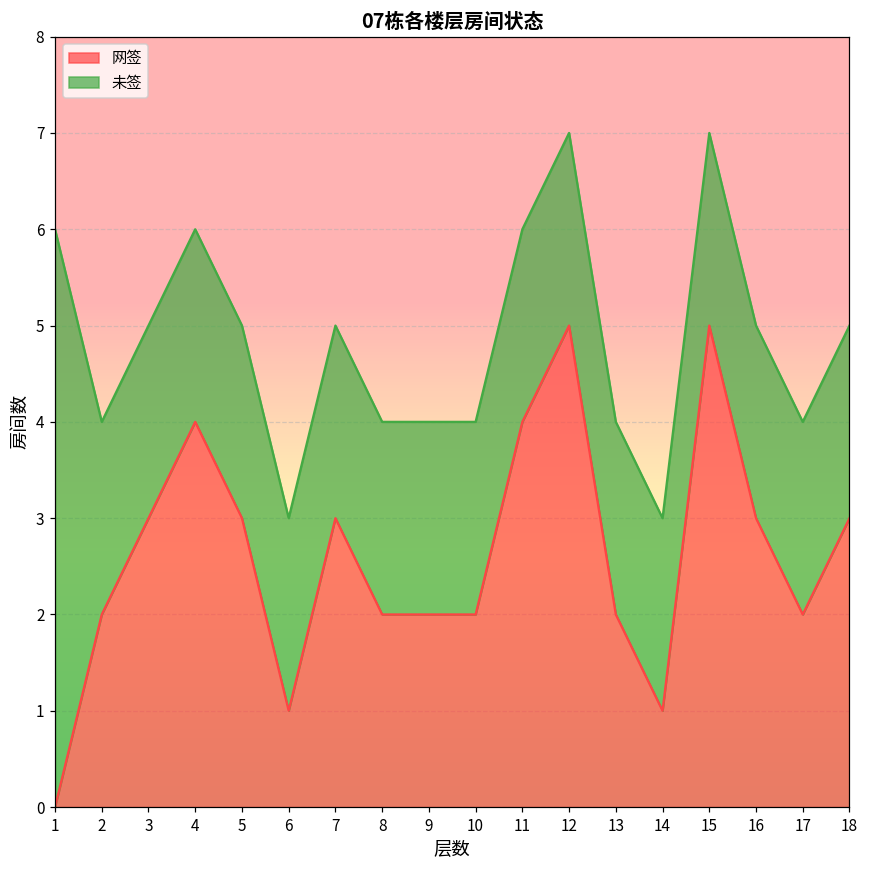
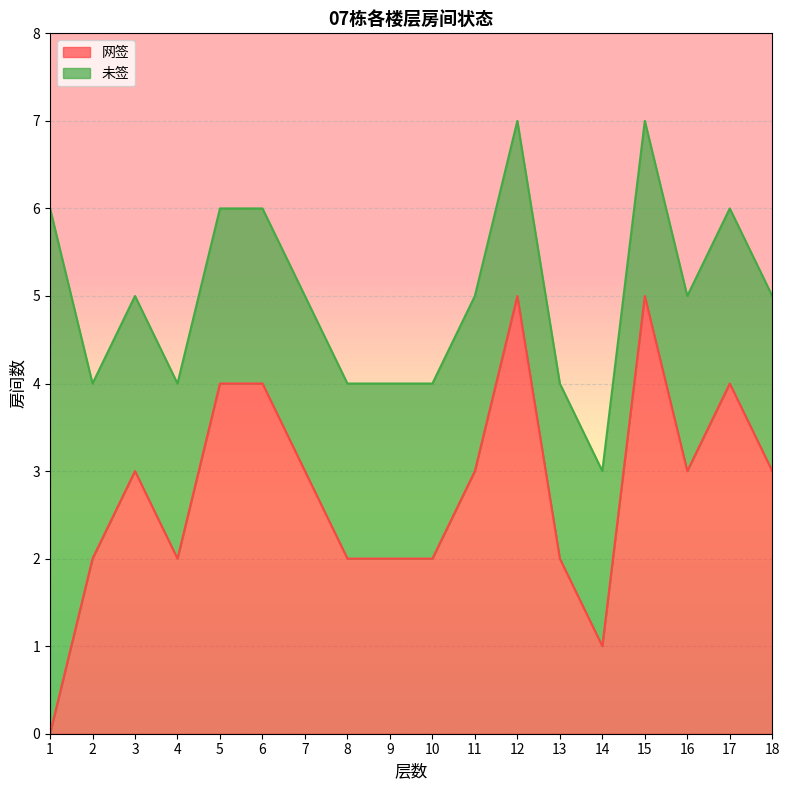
网签, 4: 4 -> 2
网签, 5: 3 -> 4
网签, 6: 1 -> 4
网签, 11: 4 -> 3
网签, 17: 2 -> 4
